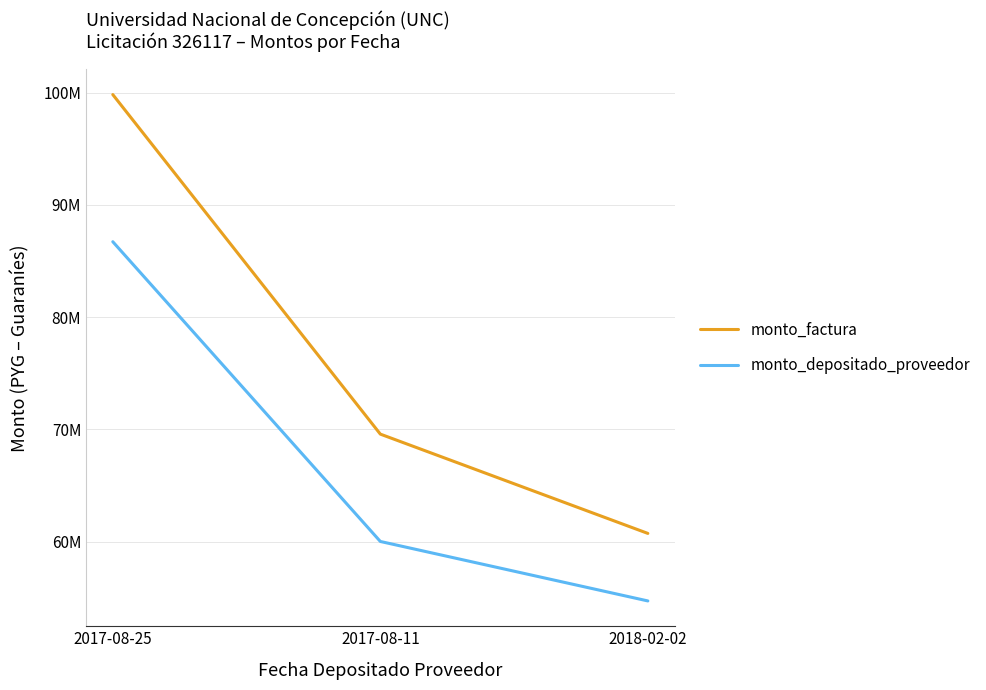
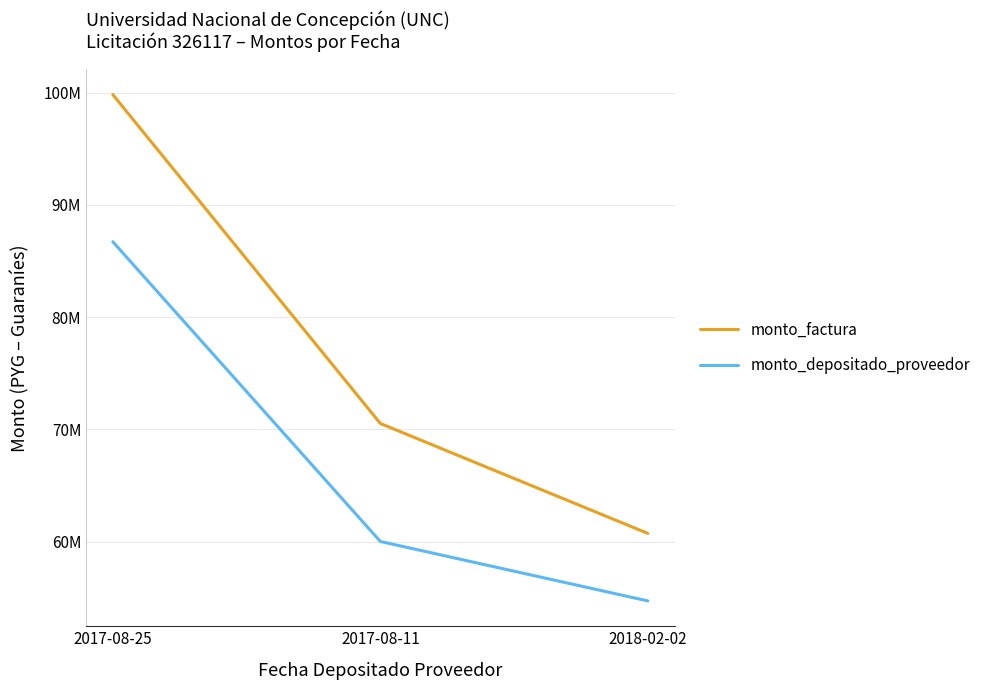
monto_factura, 2017-08-11: 69600000 -> 70500000
